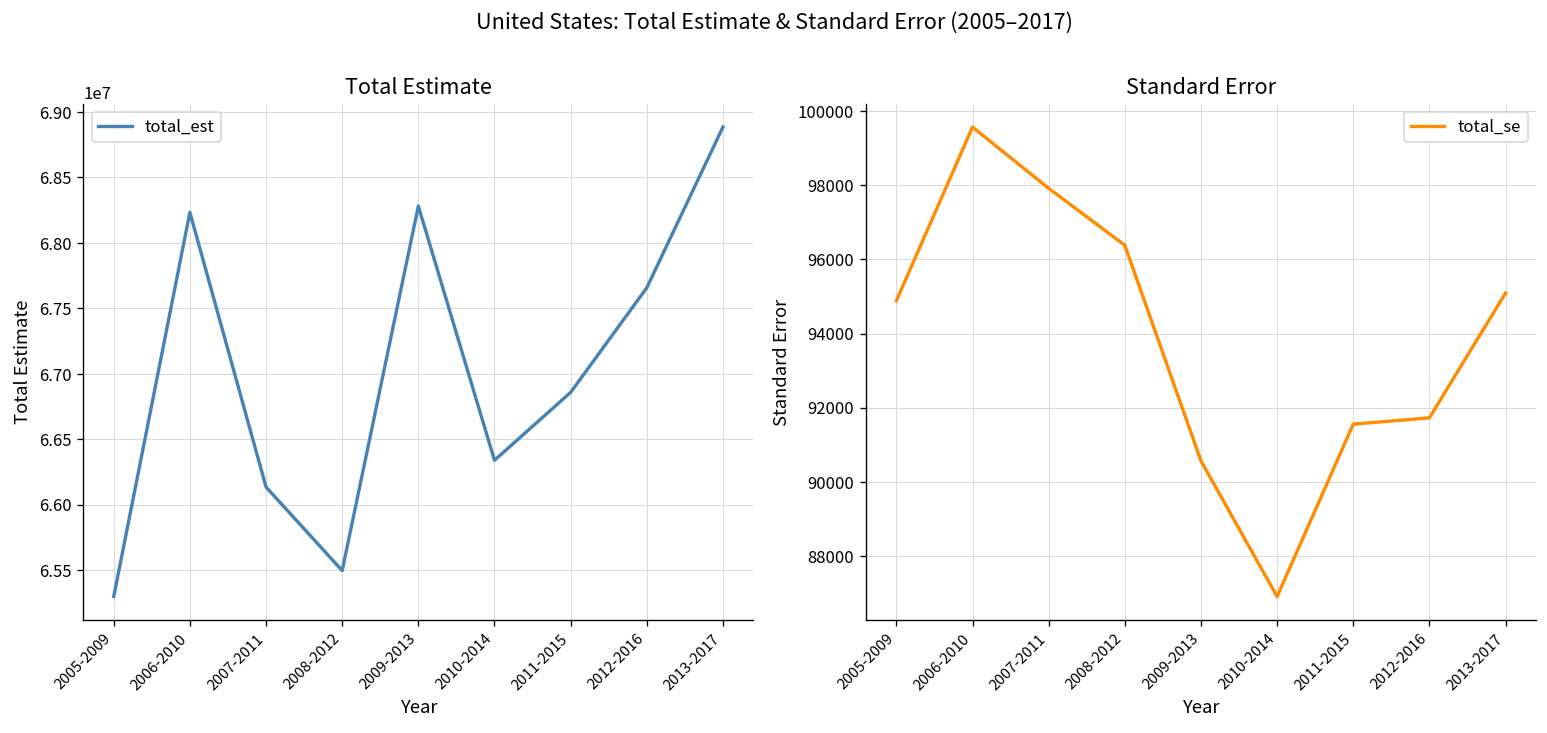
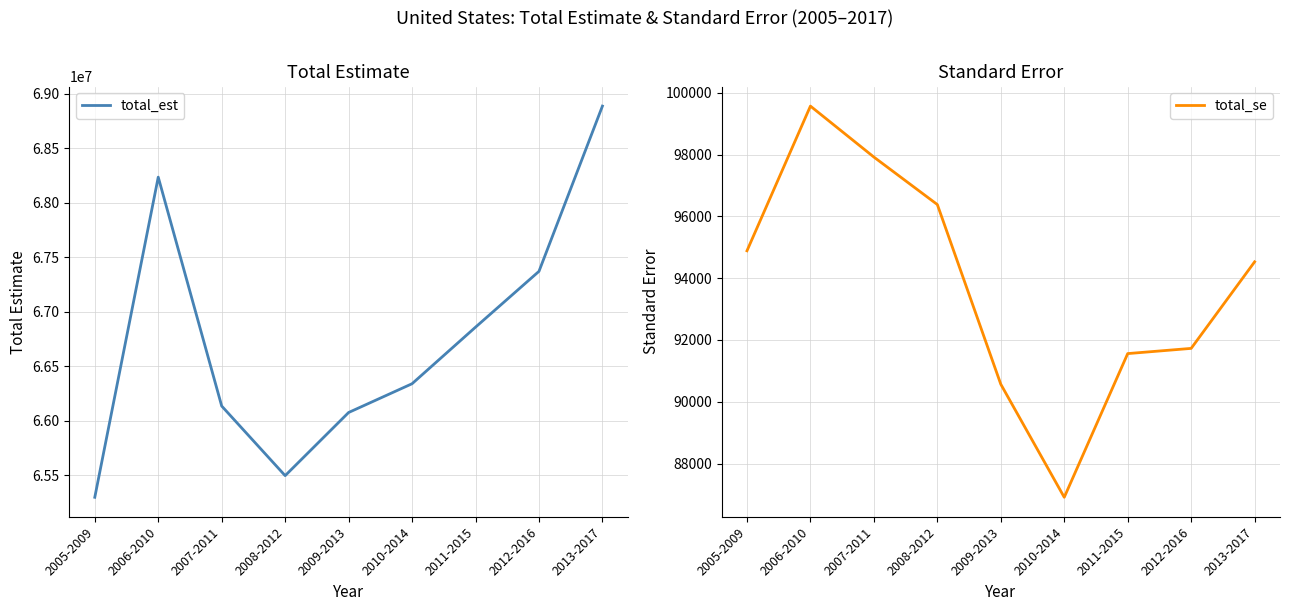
Total Estimate, 2009-2013: 68280000 -> 66080000
Total Estimate, 2012-2016: 67660000 -> 67370000
Standard Error, 2013-2017: 95100 -> 94500
